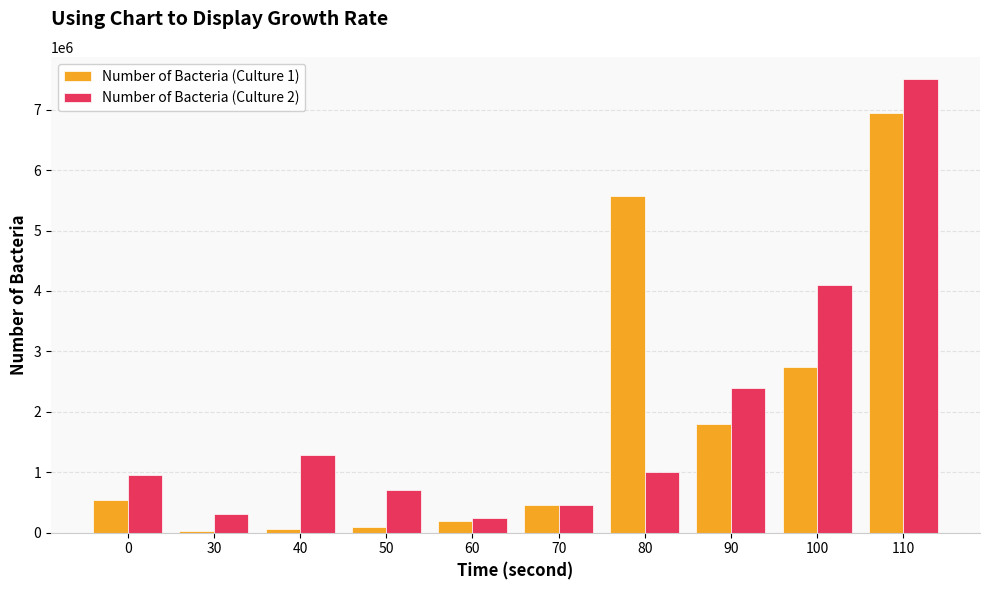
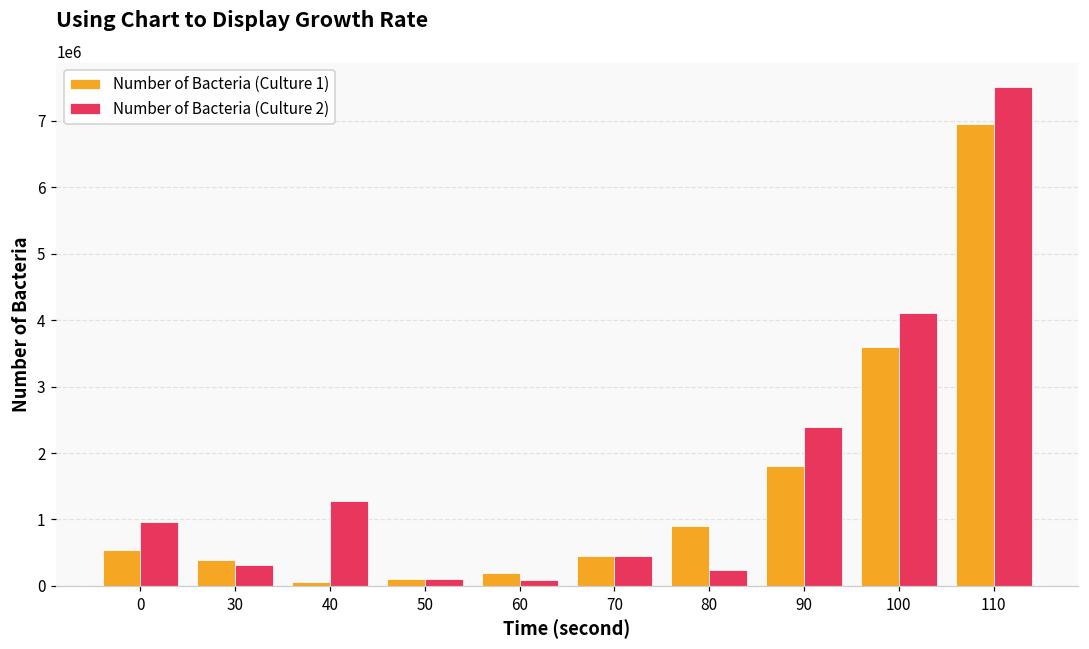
Number of Bacteria (Culture 1), 30: 0 -> 400000
Number of Bacteria (Culture 2), 50: 700000 -> 100000
Number of Bacteria (Culture 2), 60: 200000 -> 100000
Number of Bacteria (Culture 1), 80: 5600000 -> 900000
Number of Bacteria (Culture 2), 80: 1000000 -> 200000
Number of Bacteria (Culture 1), 100: 2700000 -> 3600000
